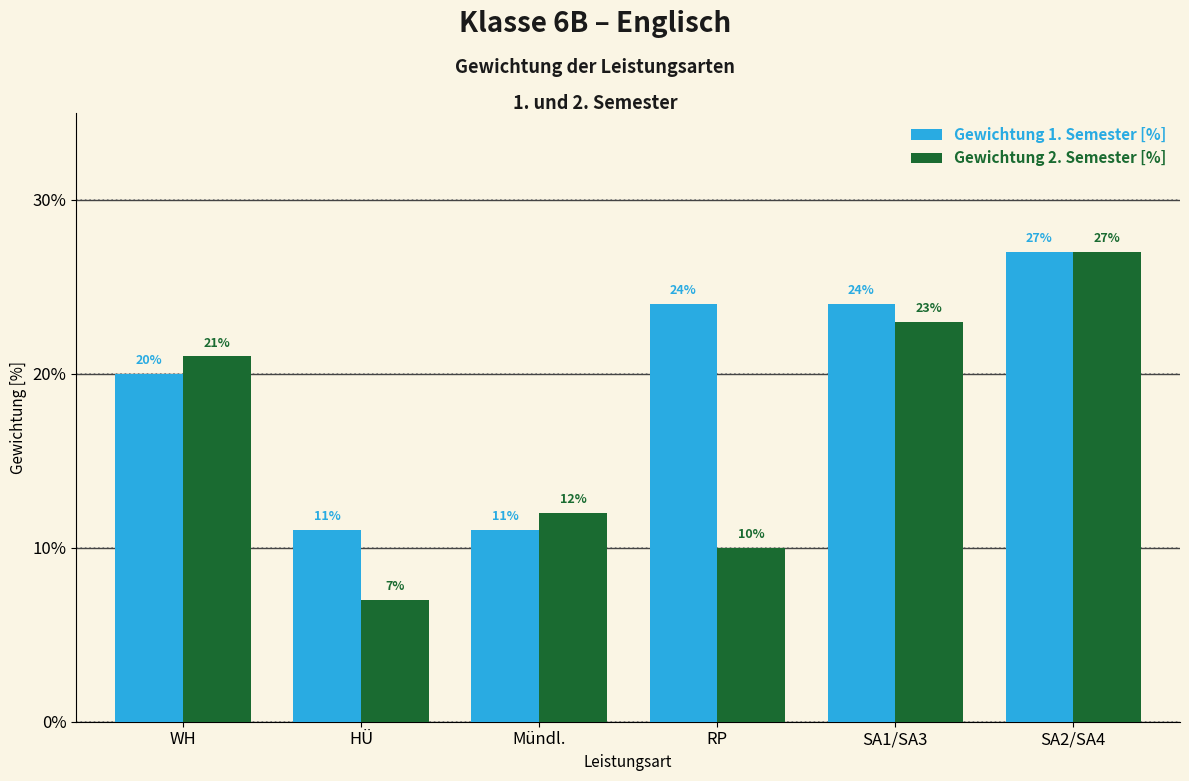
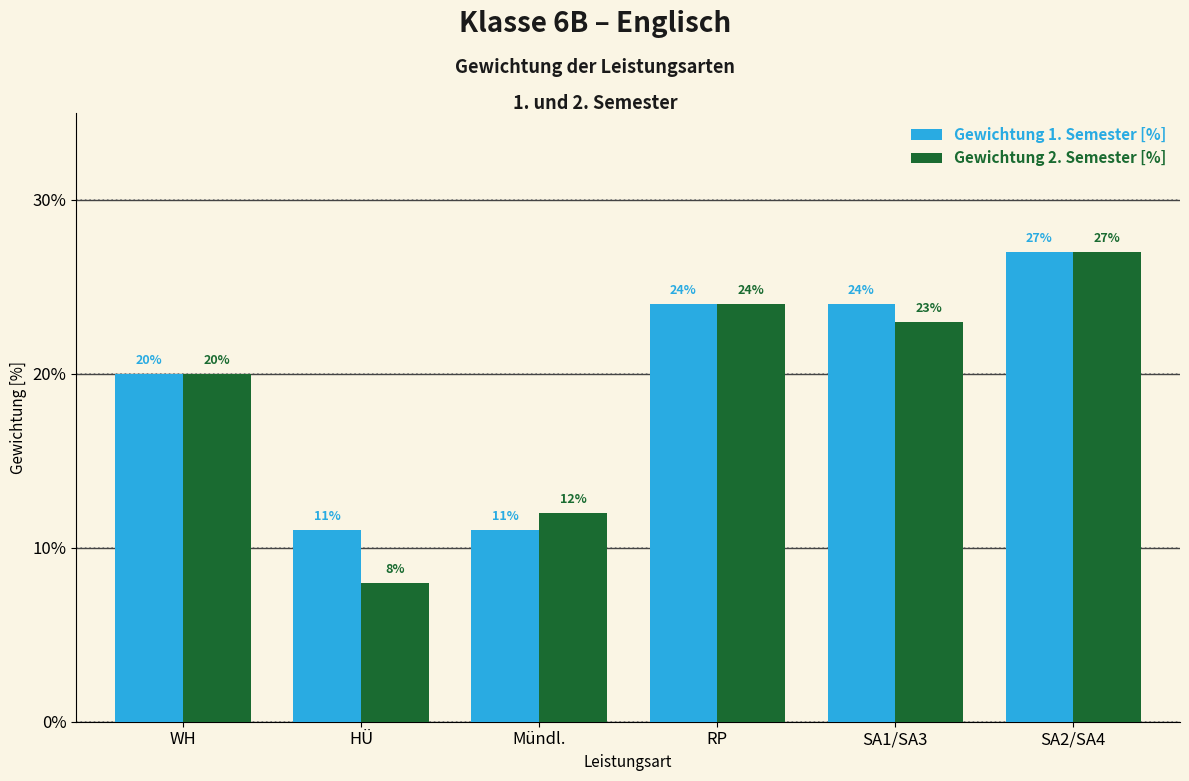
Gewichtung 2. Semester [%], WH: 21% -> 20%
Gewichtung 2. Semester [%], HÜ: 7% -> 8%
Gewichtung 2. Semester [%], RP: 10% -> 24%
